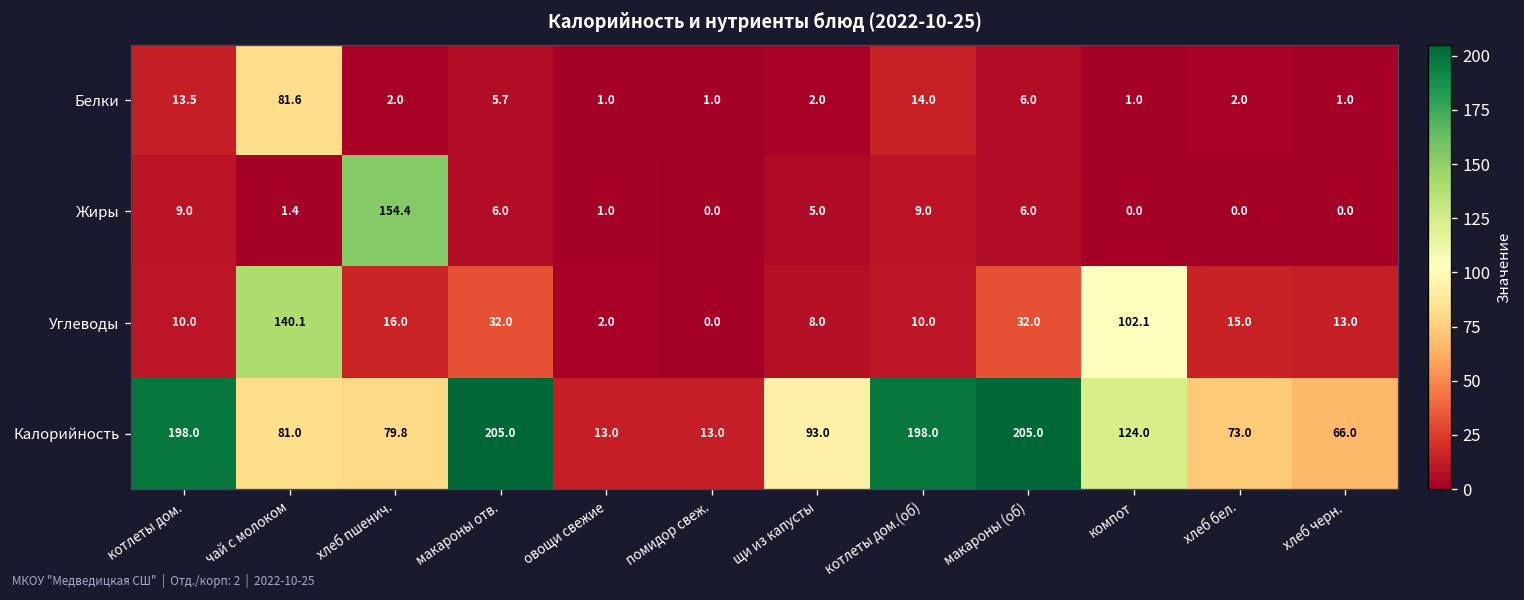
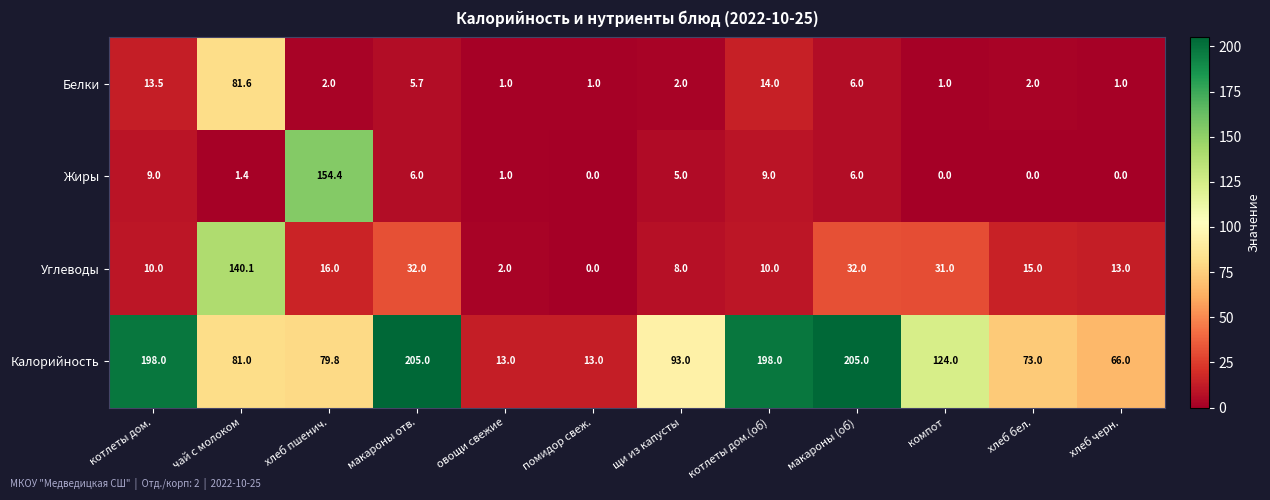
Углеводы, компот: 102.1 -> 31.0
